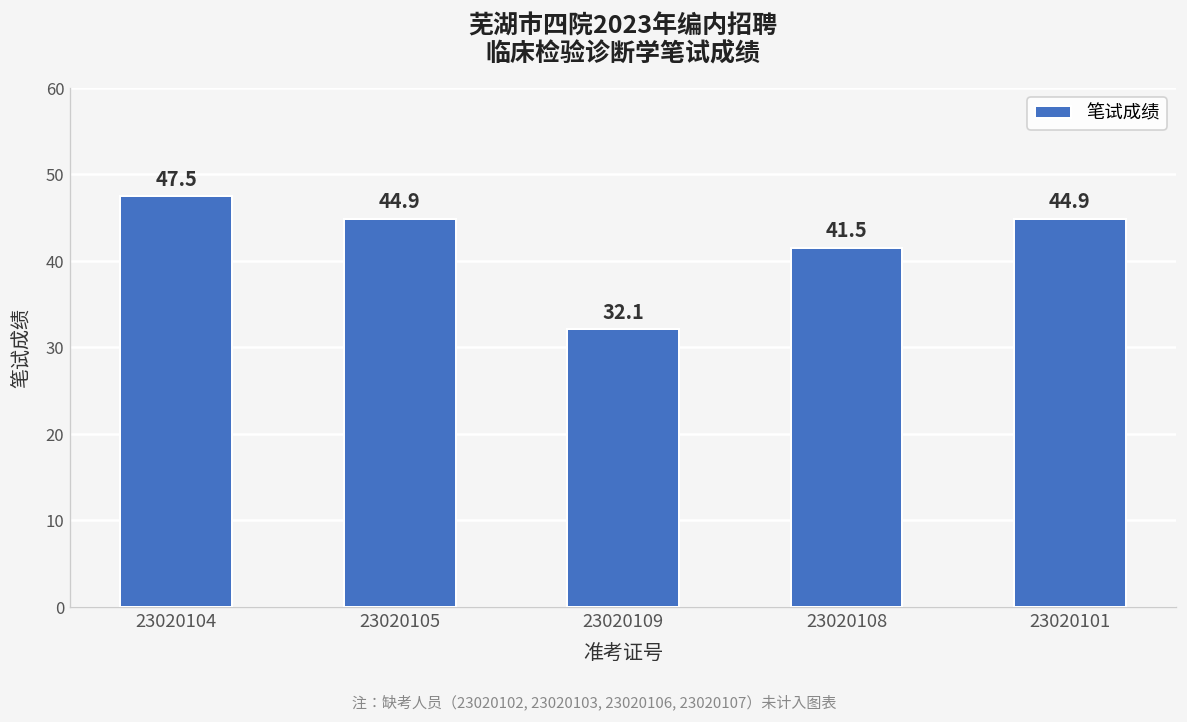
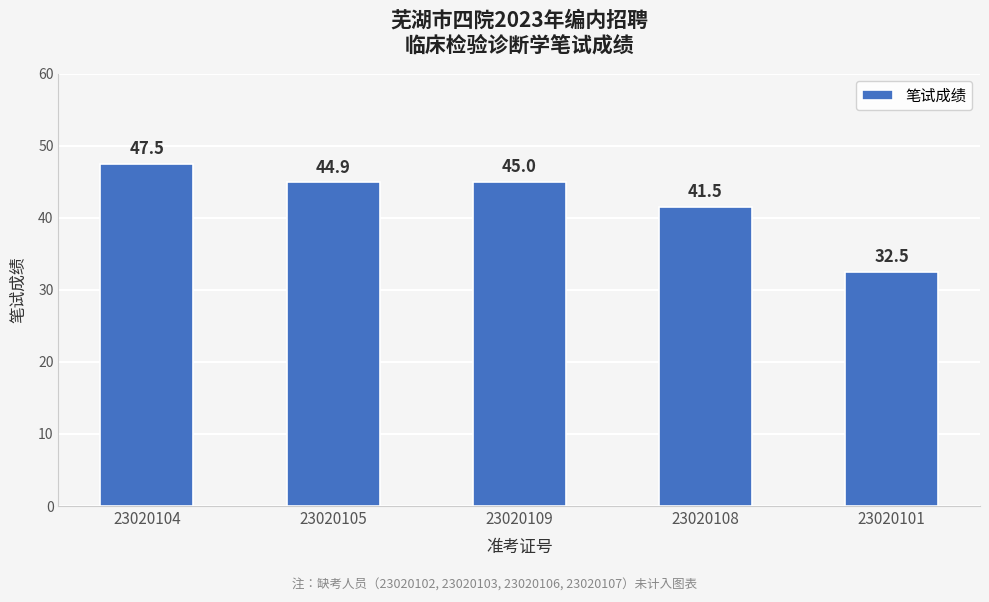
23020109: 32.1 -> 45.0
23020101: 44.9 -> 32.5
